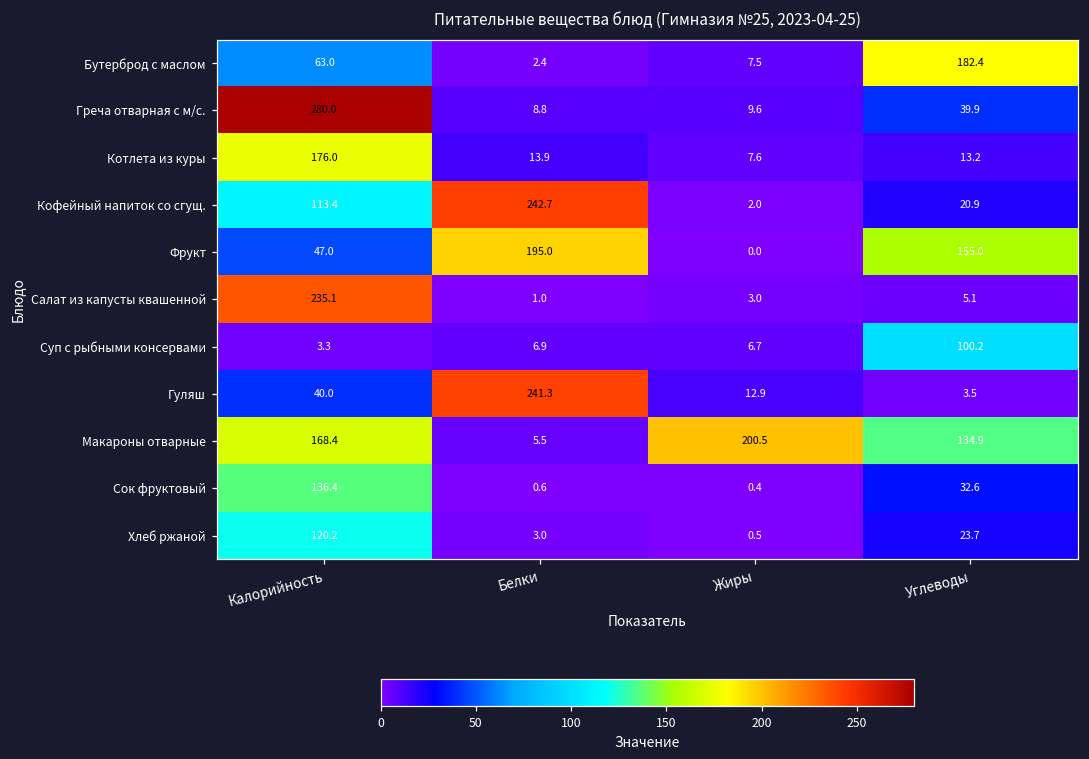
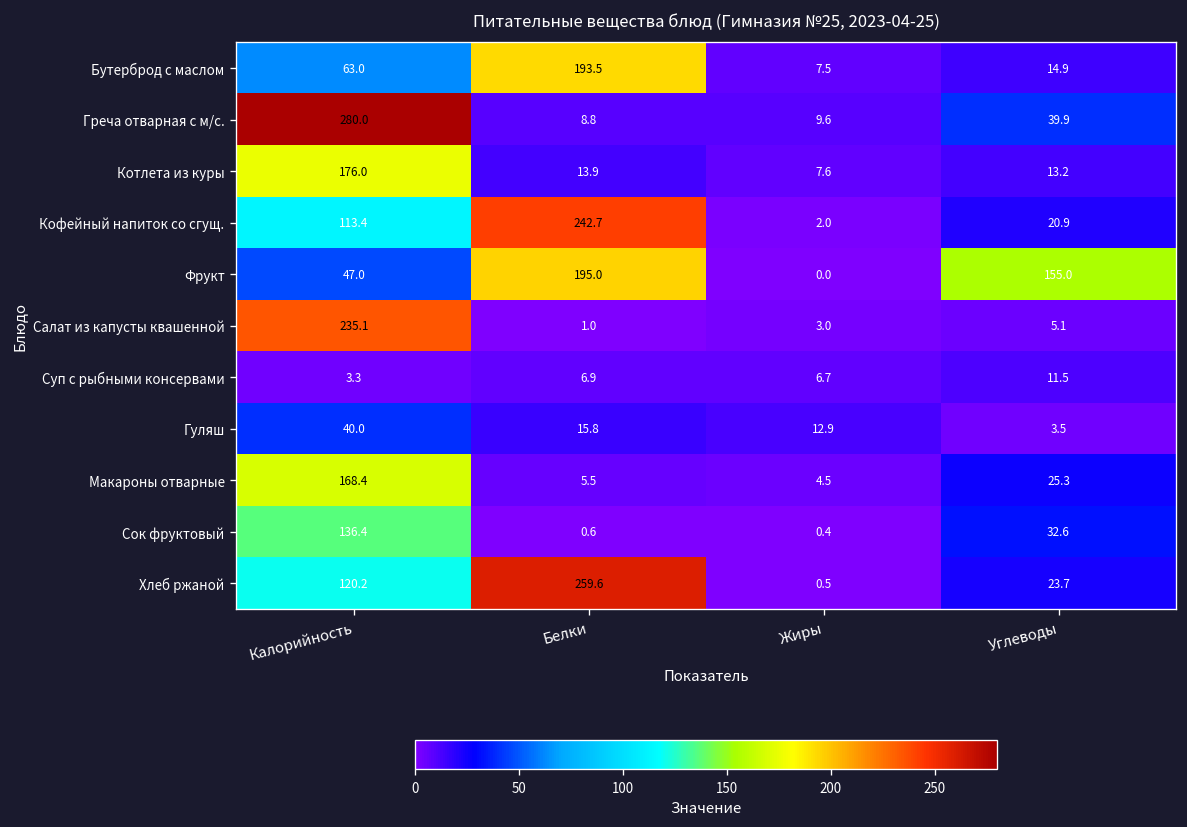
Бутерброд с маслом, Белки: 2.4 -> 193.5
Бутерброд с маслом, Углеводы: 182.4 -> 14.9
Суп с рыбными консервами, Углеводы: 100.2 -> 11.5
Гуляш, Белки: 241.3 -> 15.8
Макароны отварные, Жиры: 200.5 -> 4.5
Макароны отварные, Углеводы: 134.9 -> 25.3
Хлеб ржаной, Белки: 3.0 -> 259.6
